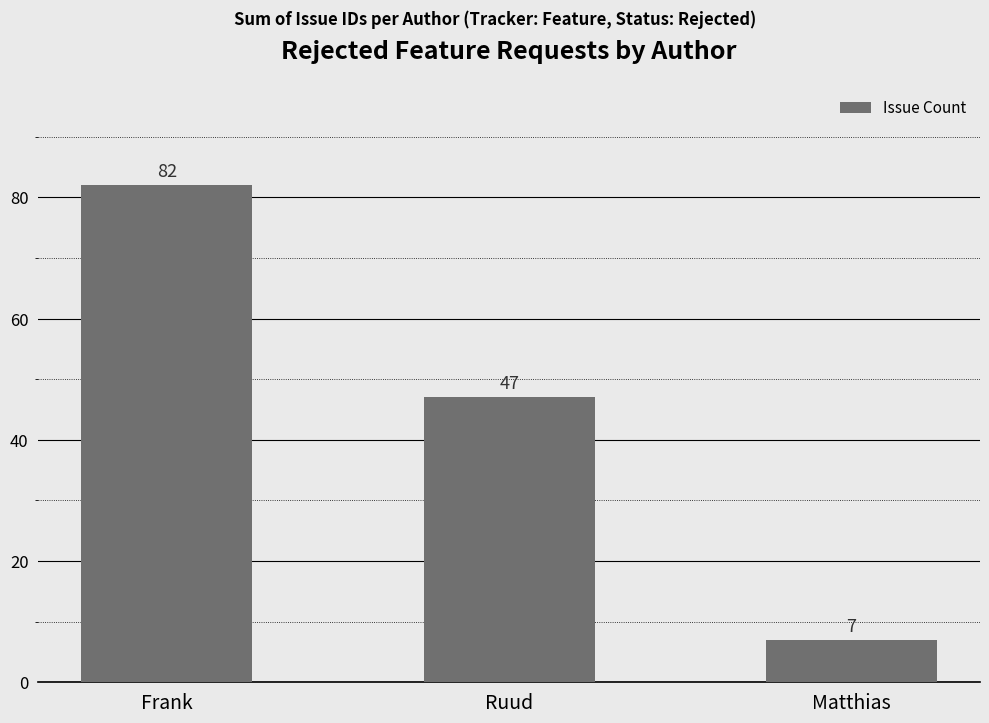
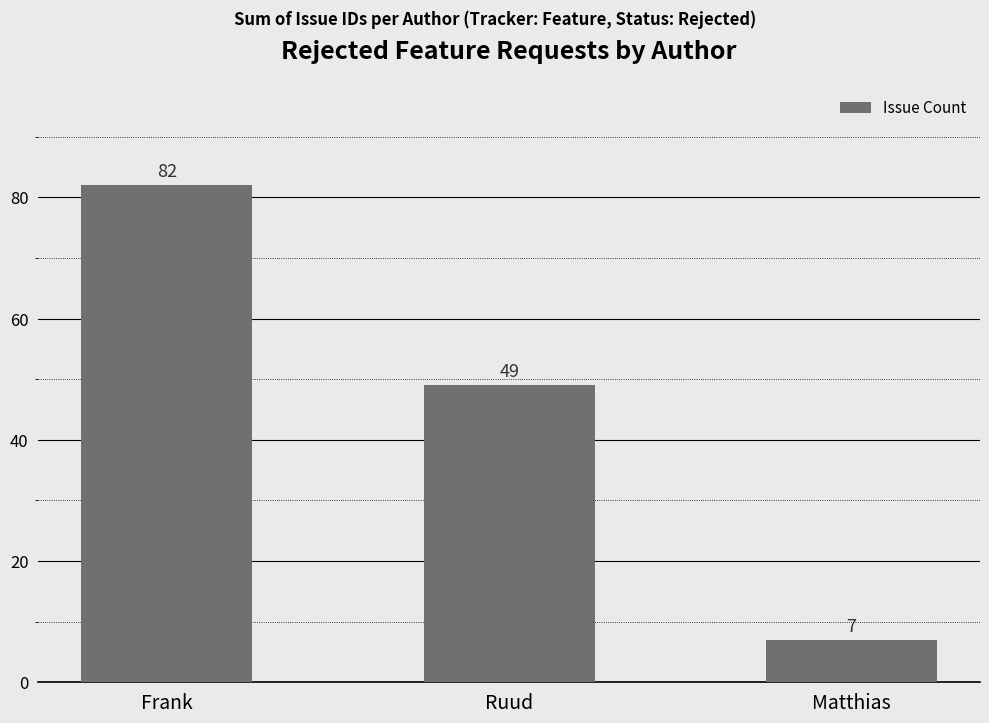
Ruud: 47 -> 49
